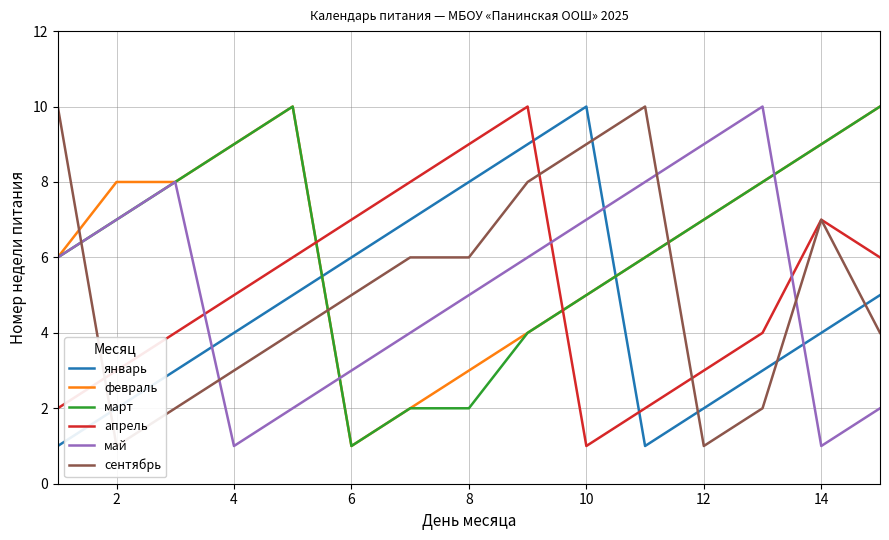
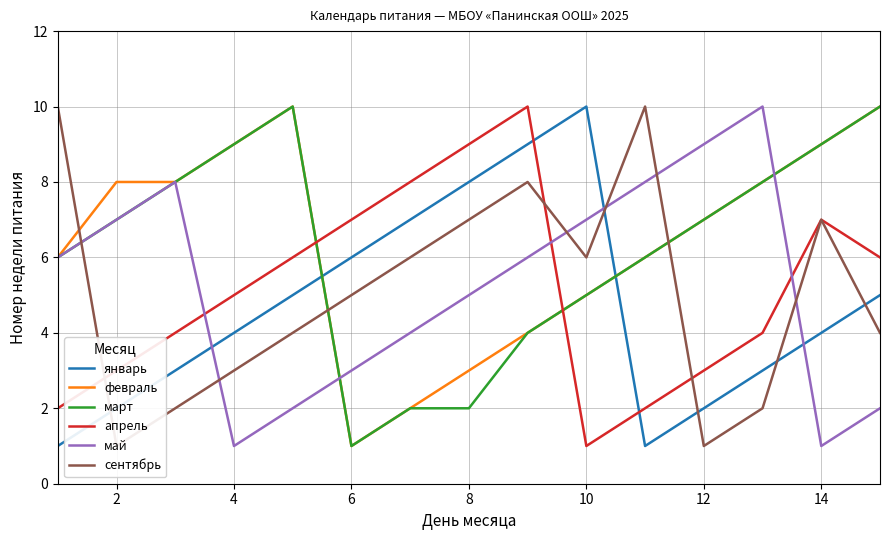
сентябрь, 8: 6 -> 7
сентябрь, 10: 9 -> 6
